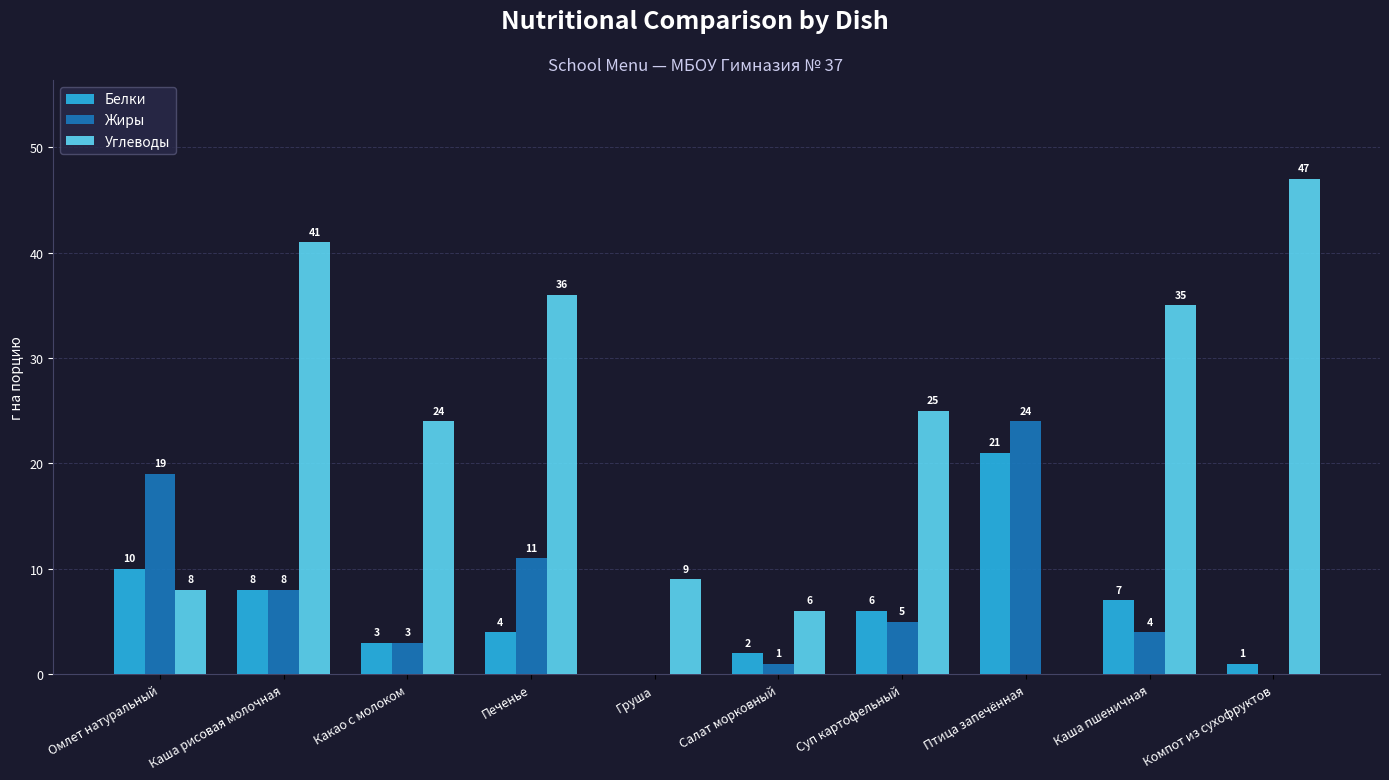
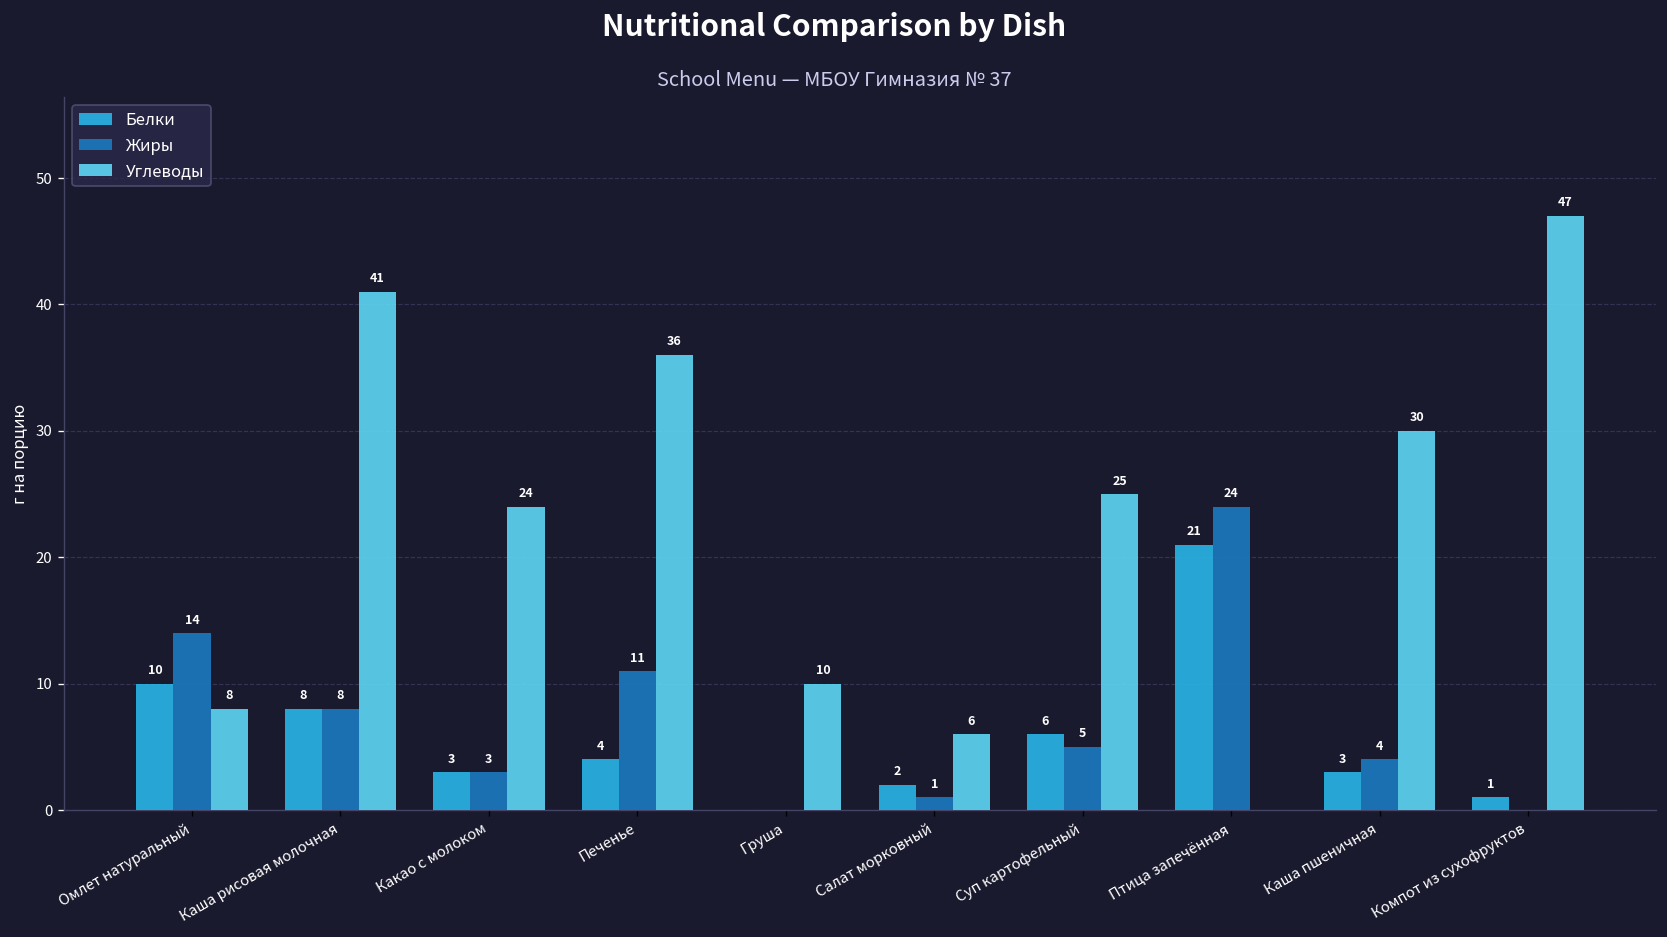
Жиры, Омлет натуральный: 19 -> 14
Углеводы, Груша: 9 -> 10
Белки, Каша пшеничная: 7 -> 3
Углеводы, Каша пшеничная: 35 -> 30
